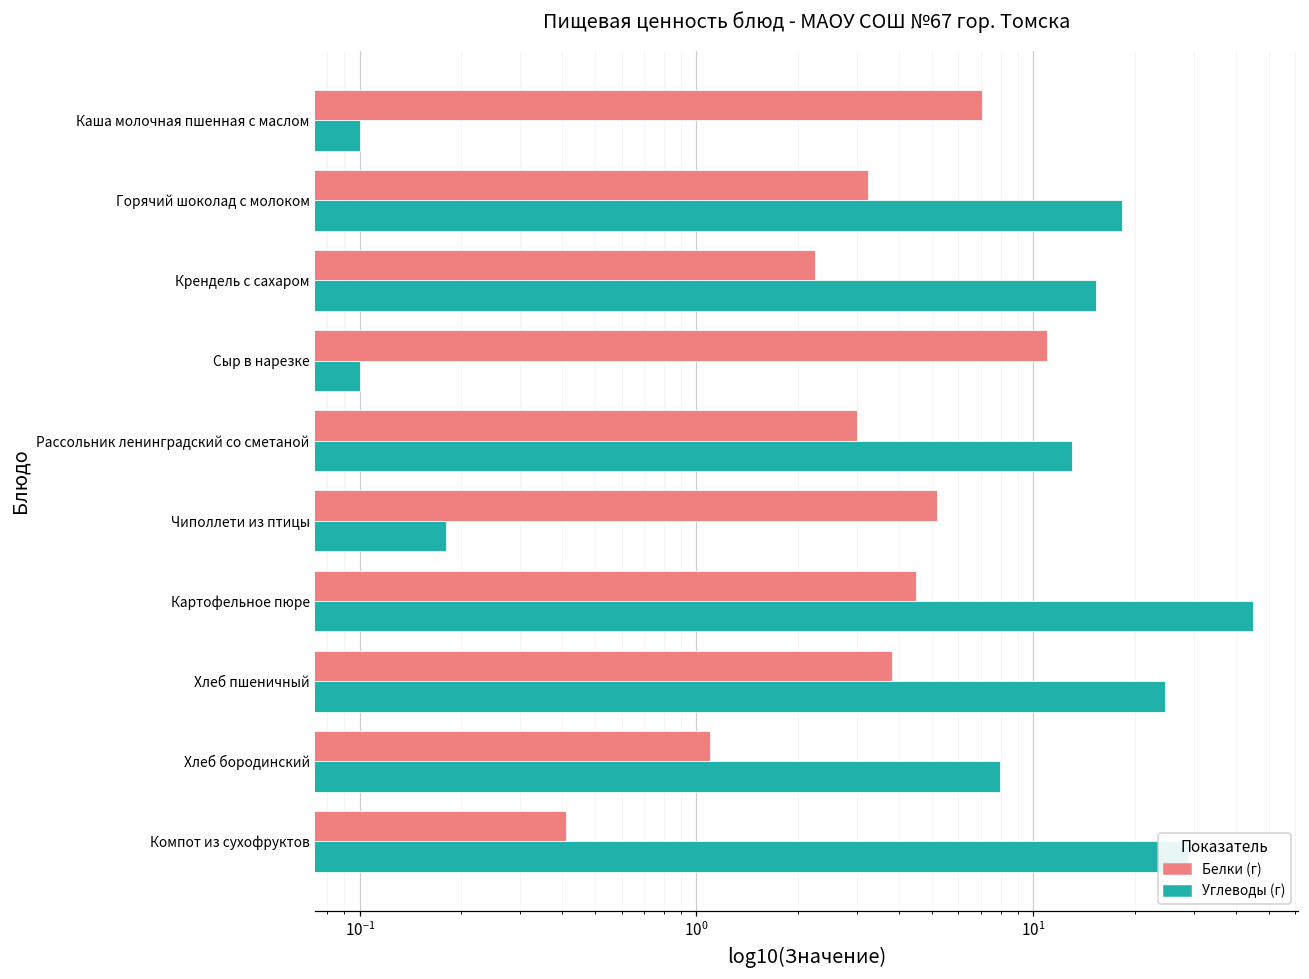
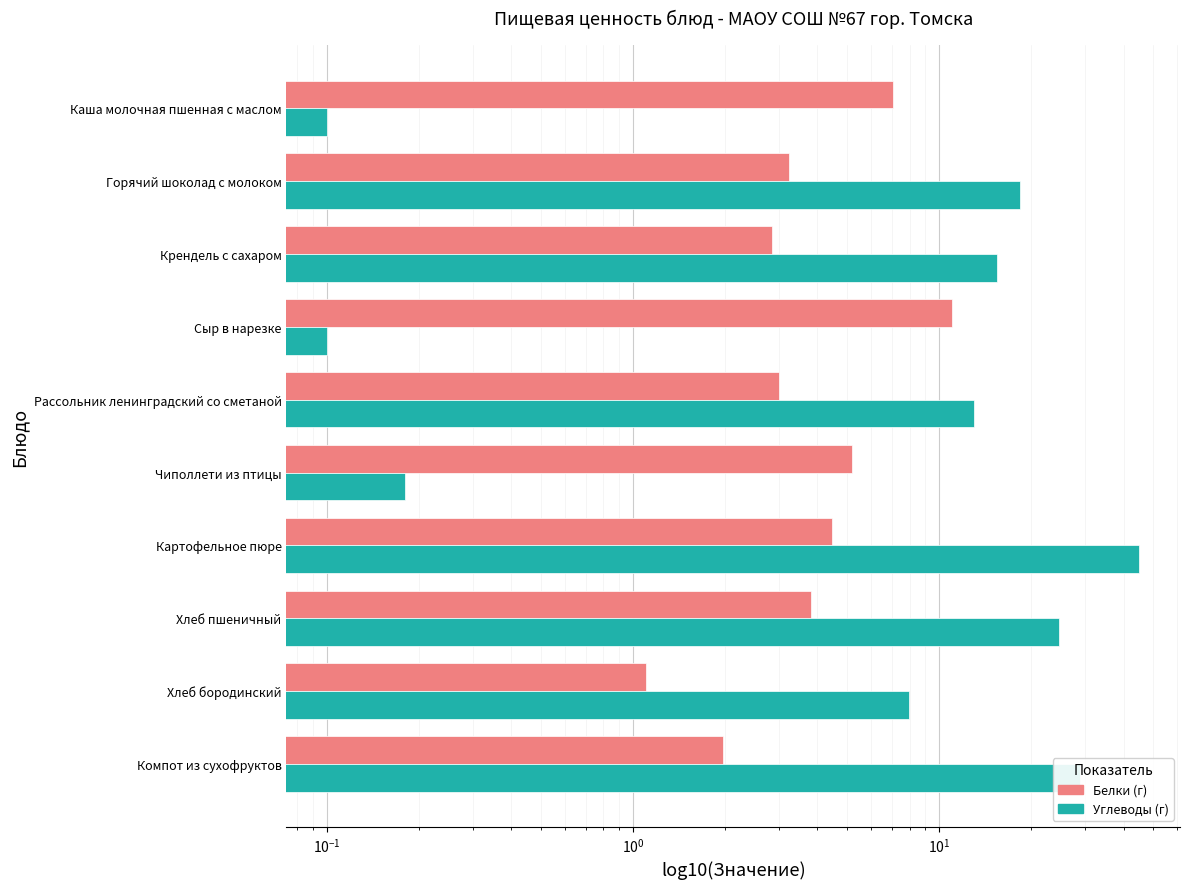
Белки (г), Крендель с сахаром: 2.3 -> 2.8
Белки (г), Компот из сухофруктов: 0.41 -> 2.0
